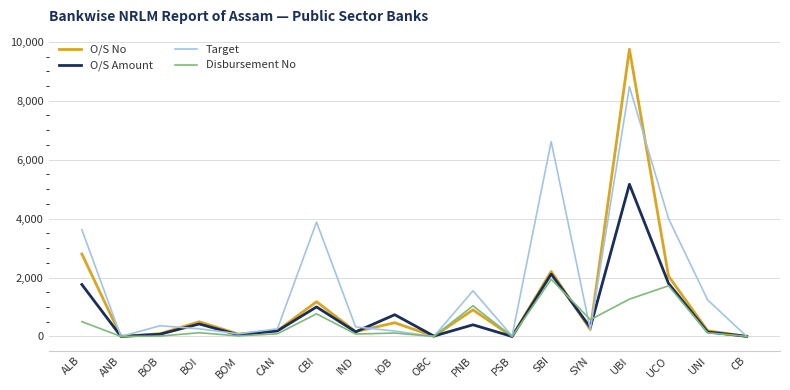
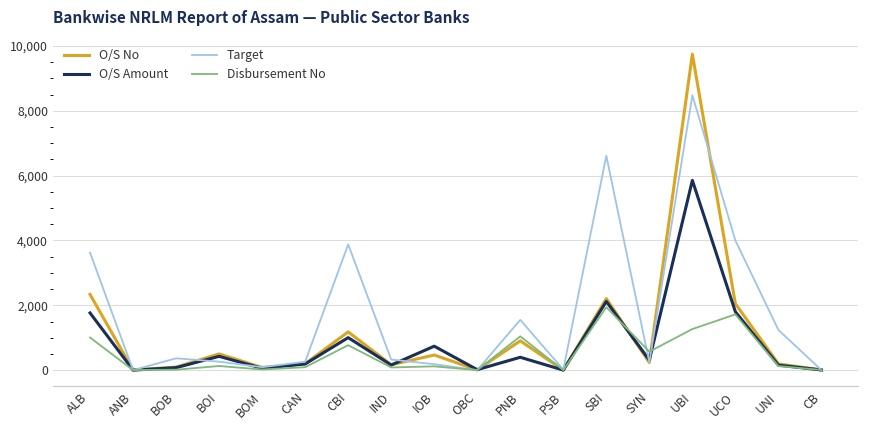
O/S No, ALB: 2,800 -> 2,300
Disbursement No, ALB: 500 -> 1,000
O/S Amount, UBI: 5,200 -> 5,900
